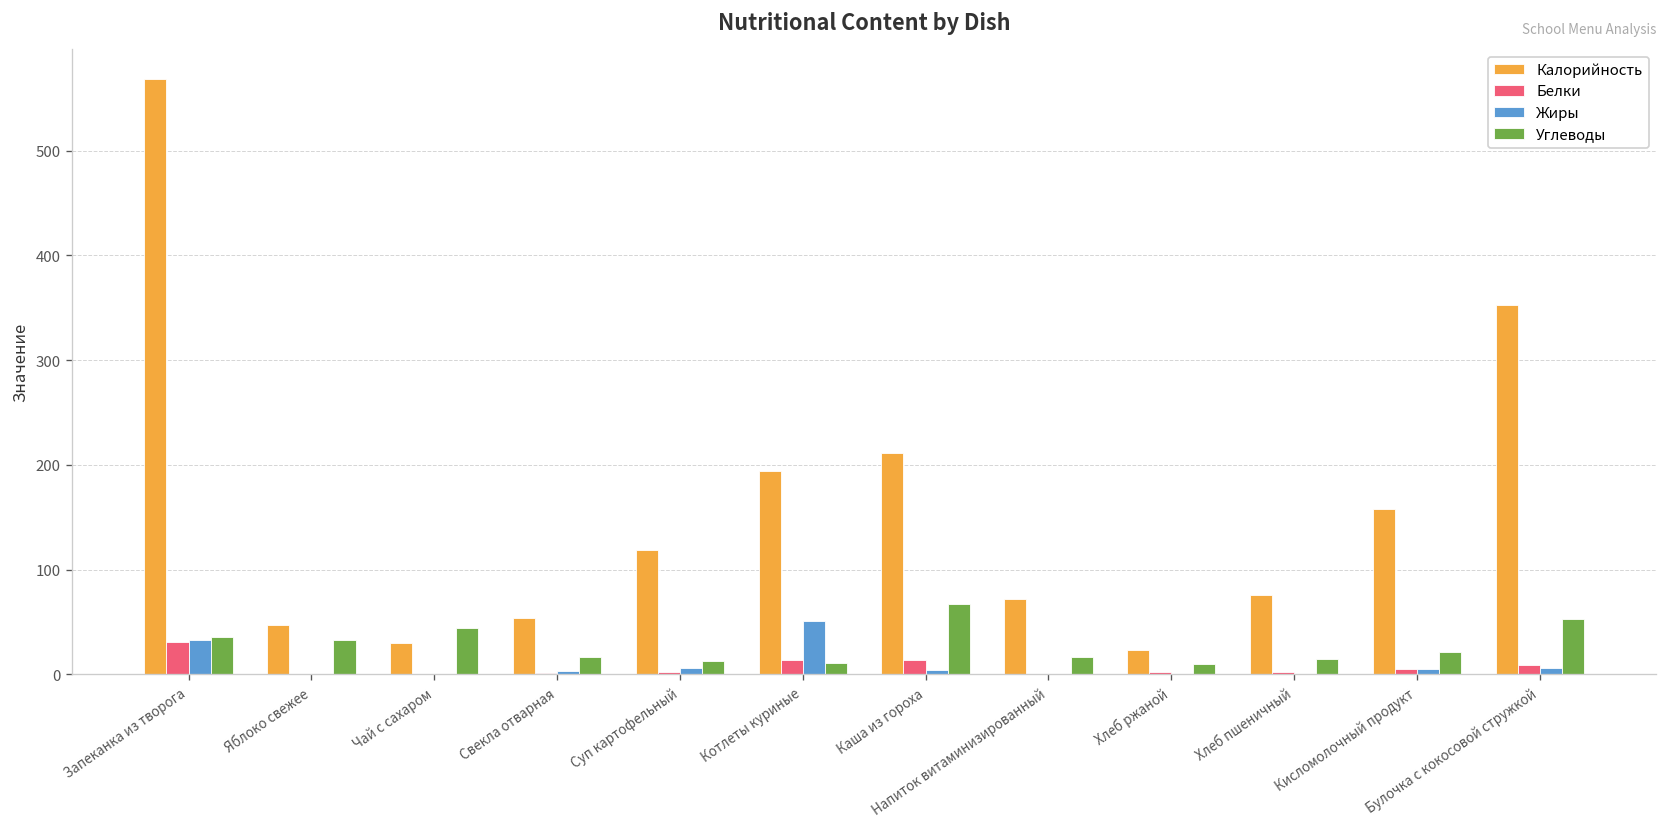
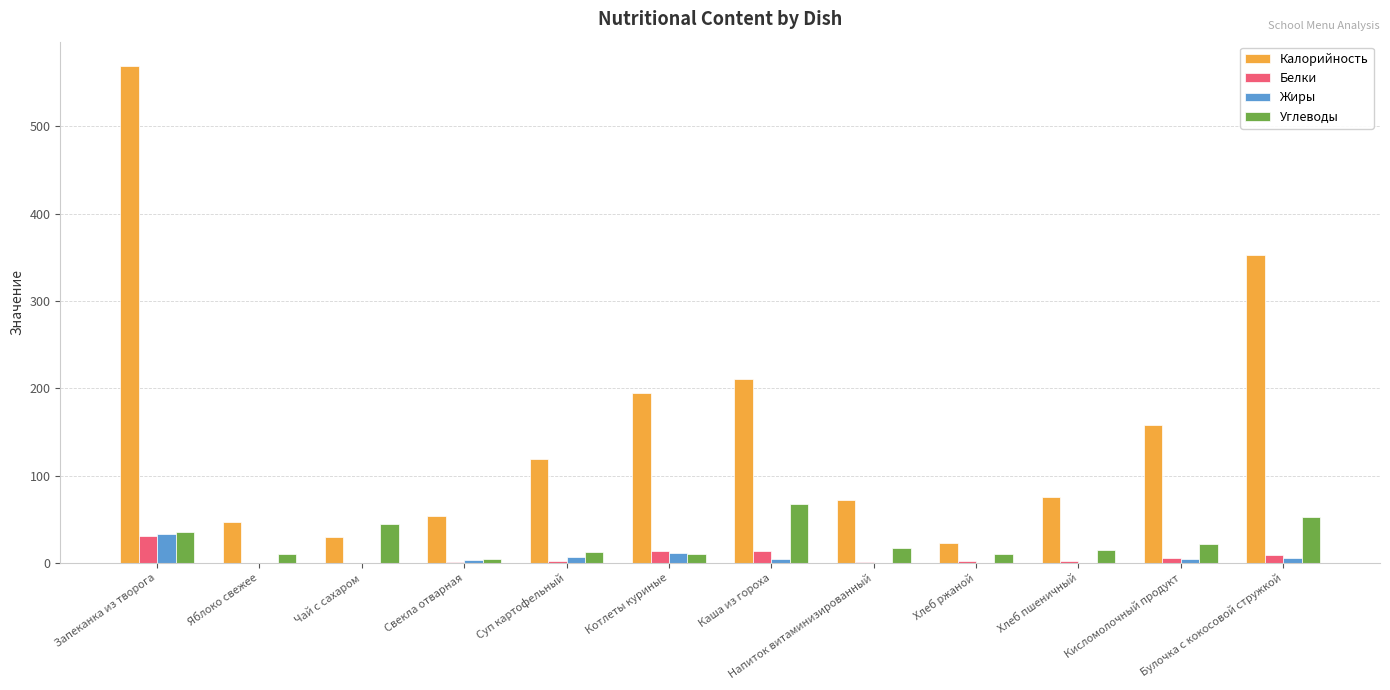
Углеводы, Яблоко свежее: 30 -> 10
Углеводы, Свекла отварная: 20 -> 10
Жиры, Котлеты куриные: 50 -> 10
